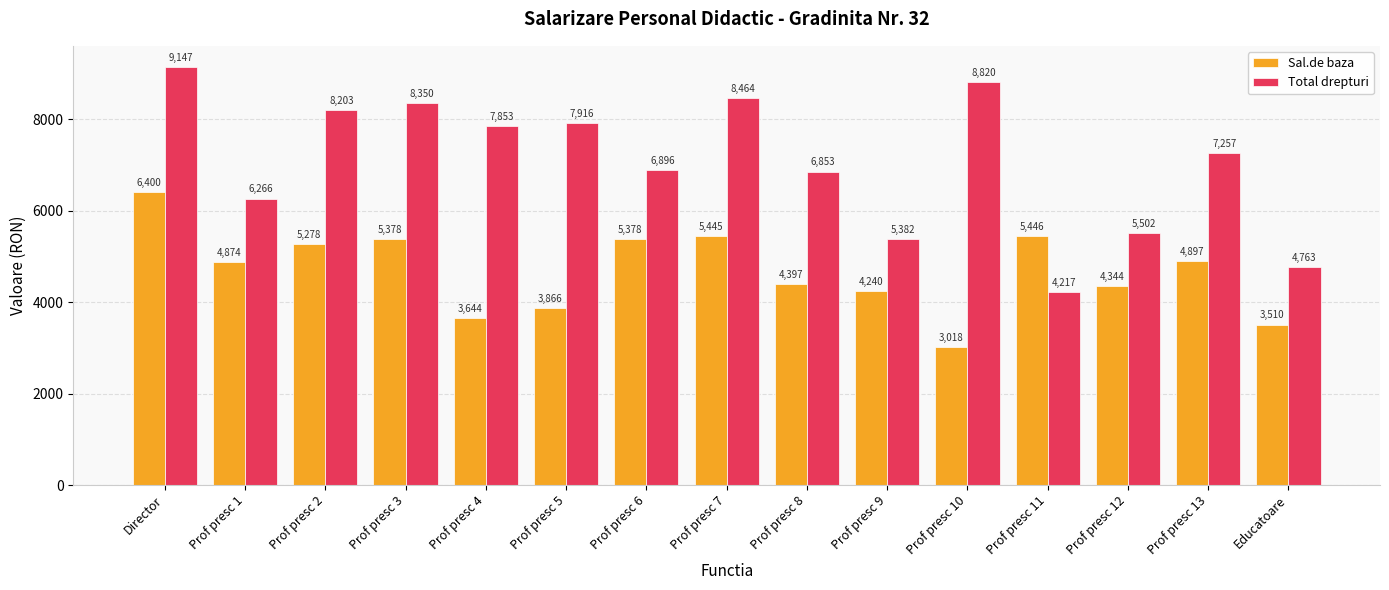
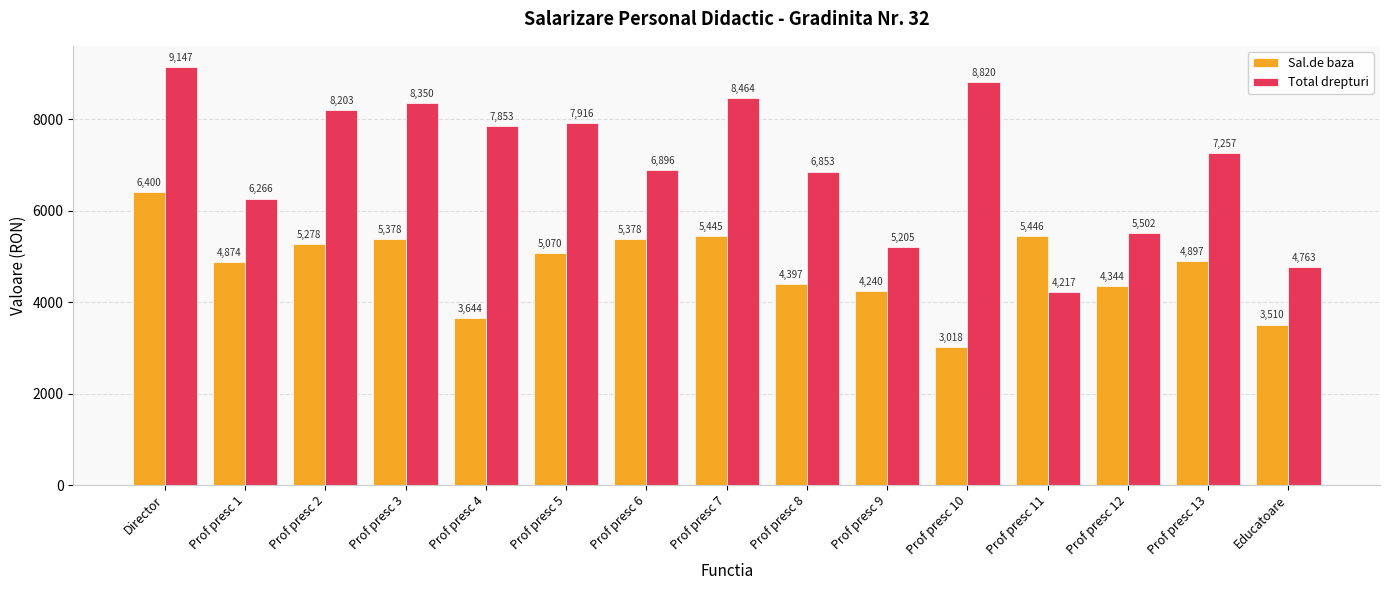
Sal.de baza, Prof presc 5: 3,866 -> 5,070
Total drepturi, Prof presc 9: 5,382 -> 5,205
